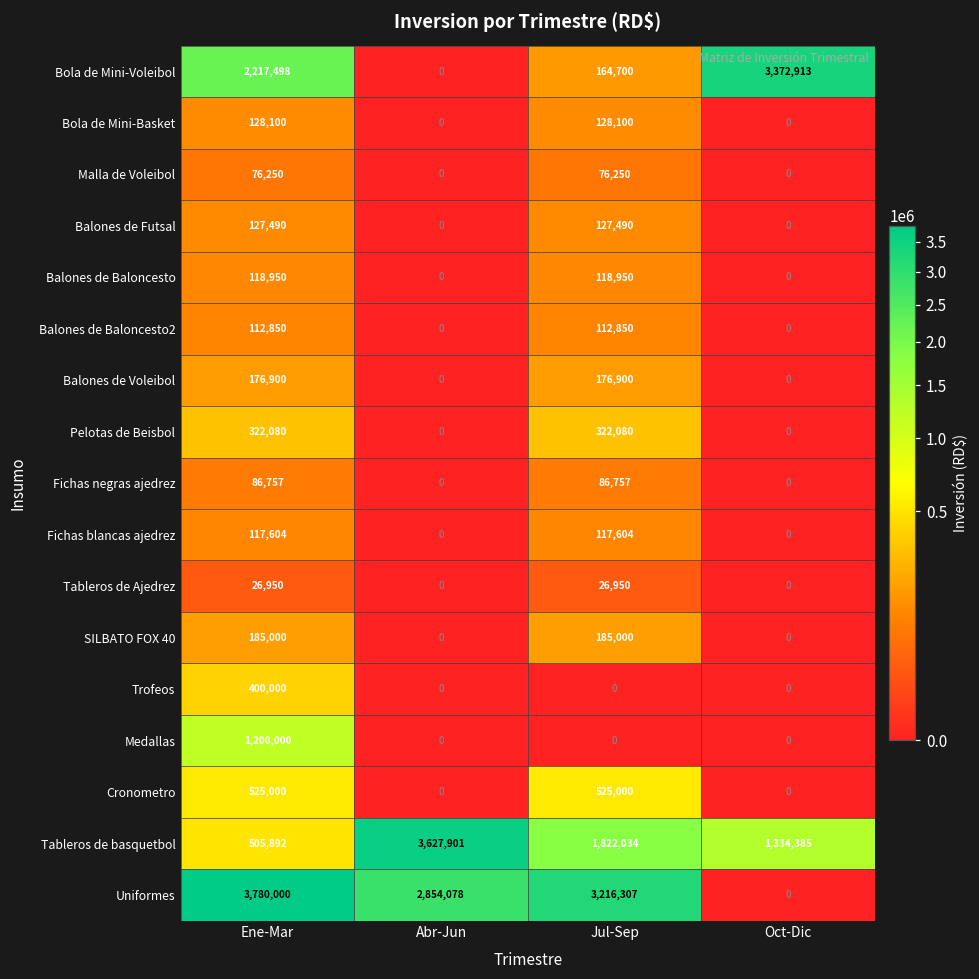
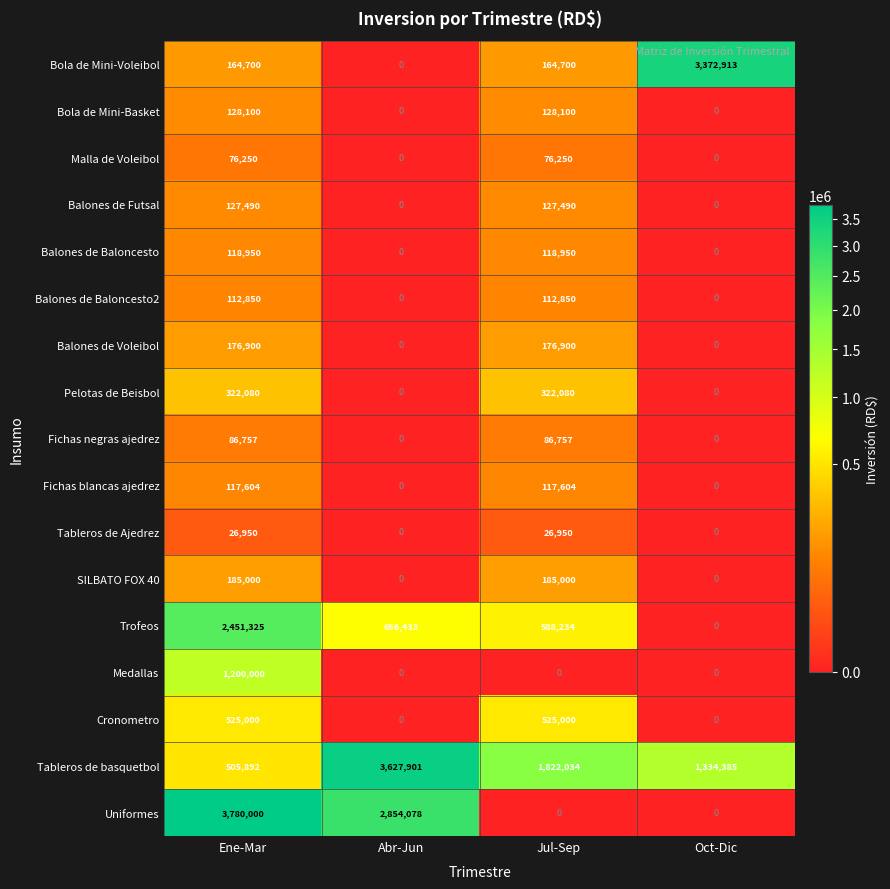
Bola de Mini-Voleibol, Ene-Mar: 2,217,498 -> 164,700
Trofeos, Ene-Mar: 400,000 -> 2,451,325
Trofeos, Abr-Jun: 0 -> 656,433
Trofeos, Jul-Sep: 0 -> 588,234
Uniformes, Jul-Sep: 3,216,307 -> 0
